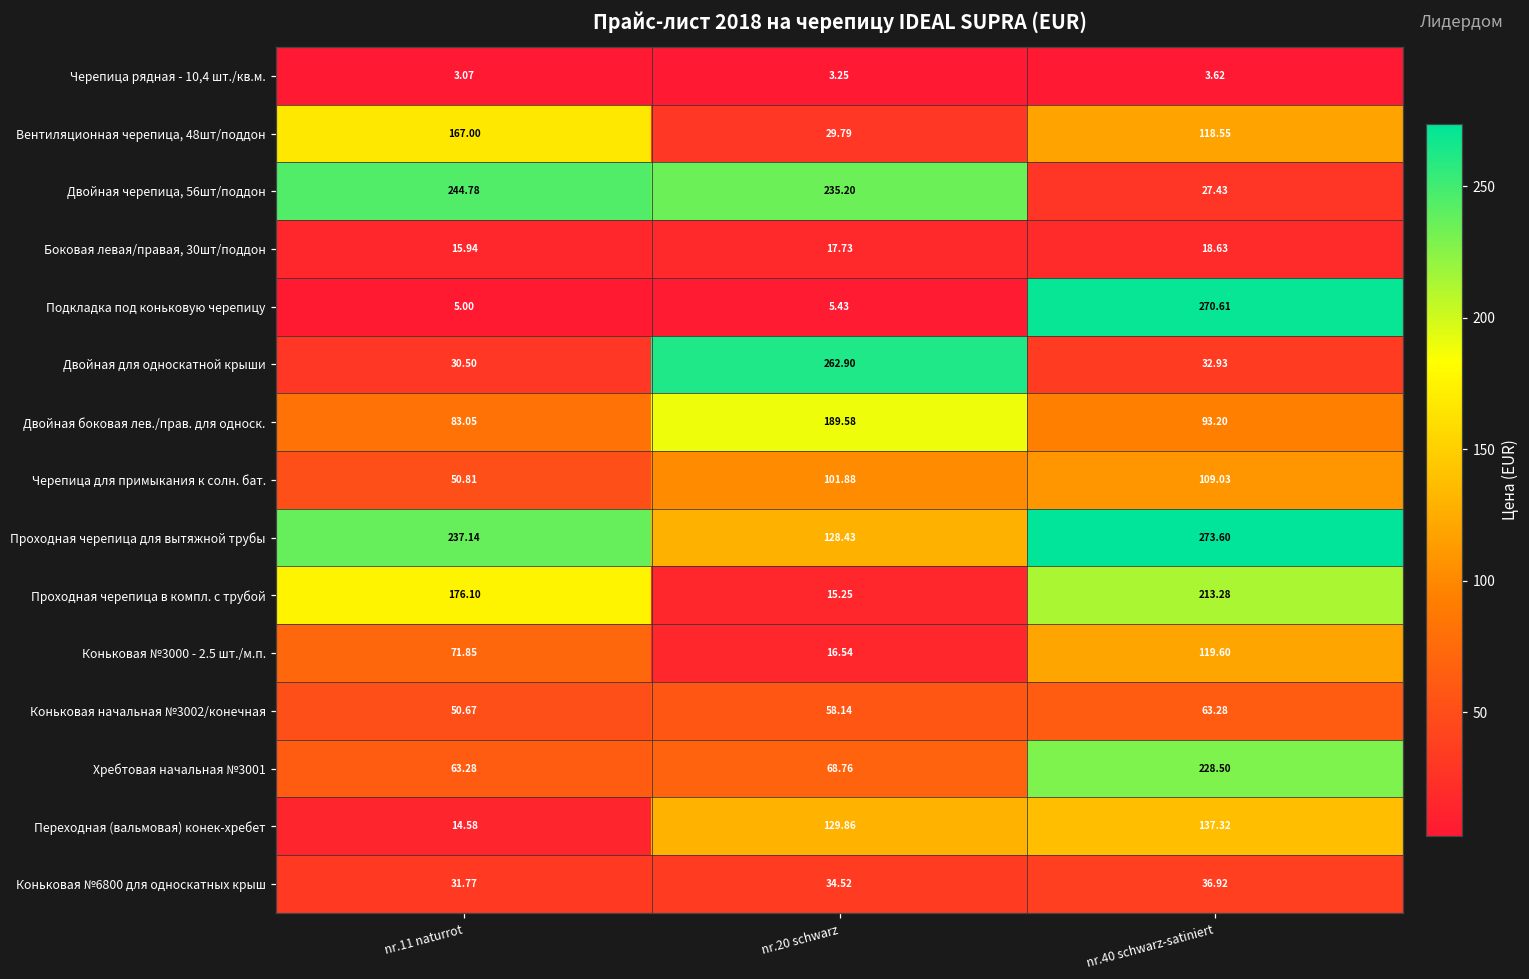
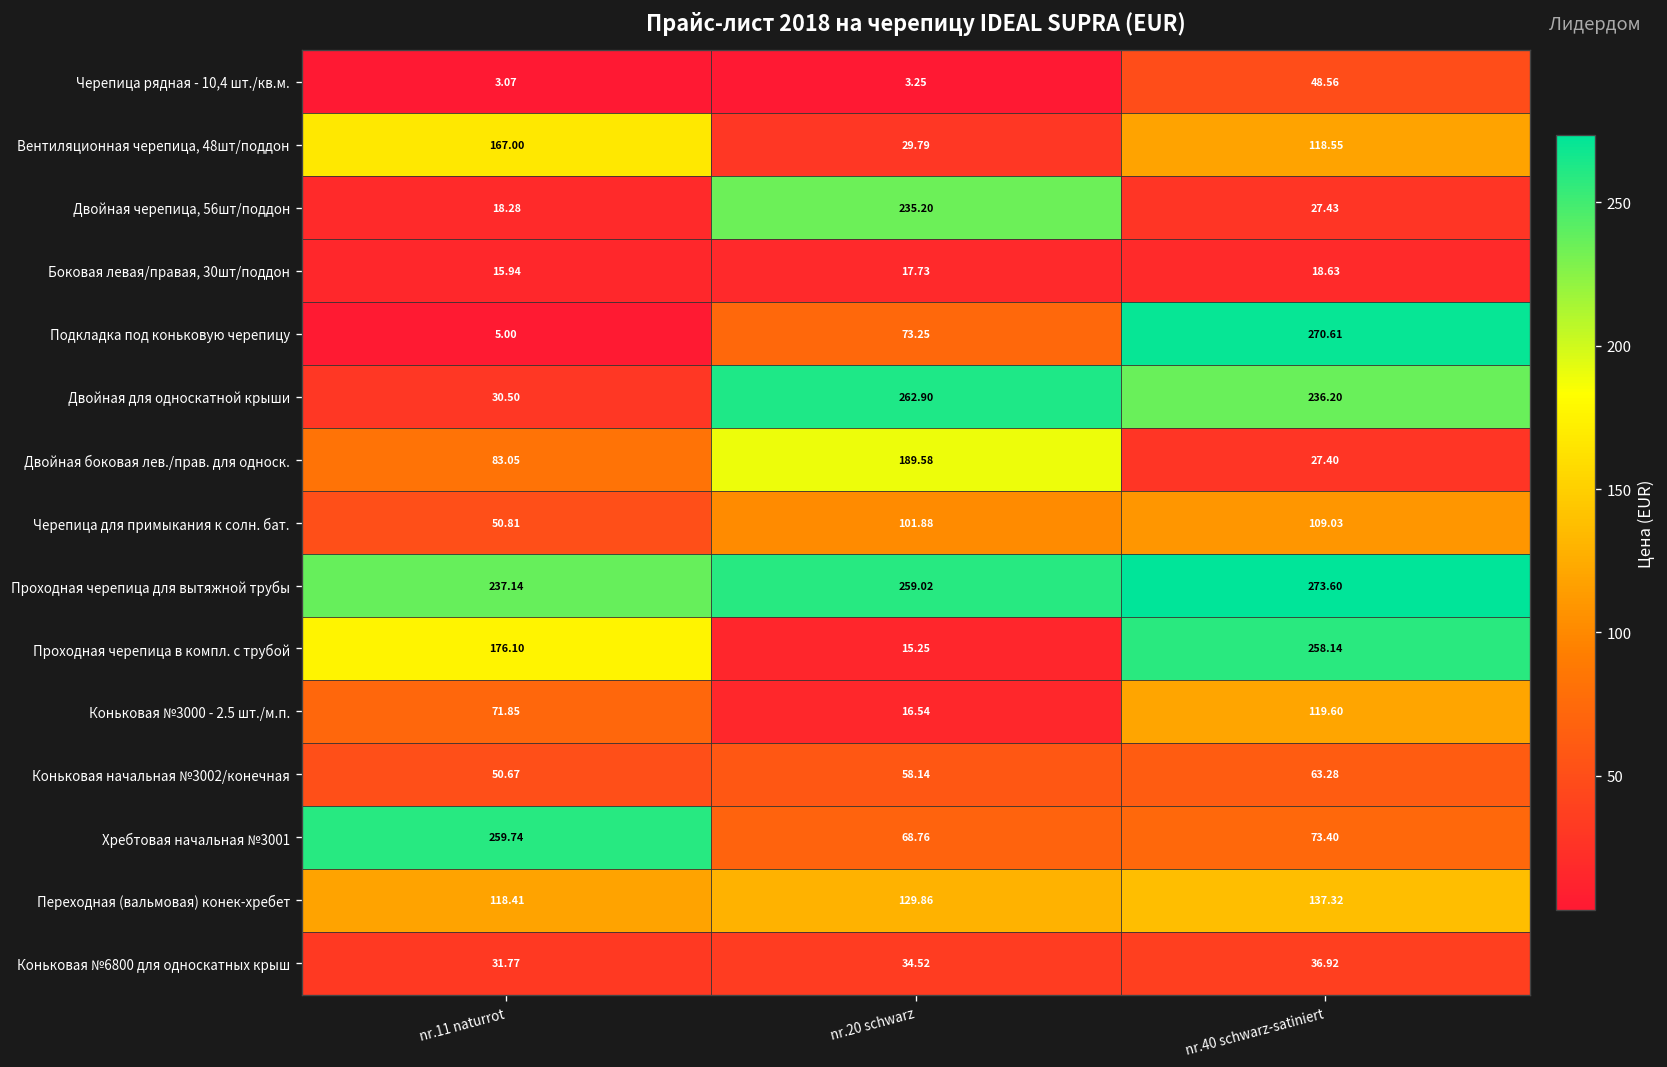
Черепица рядная - 10,4 шт./кв.м., nr.40 schwarz-satiniert: 3.62 -> 48.56
Двойная черепица, 56шт/поддон, nr.11 naturrot: 244.78 -> 18.28
Подкладка под коньковую черепицу, nr.20 schwarz: 5.43 -> 73.25
Двойная для односкатной крыши, nr.40 schwarz-satiniert: 32.93 -> 236.20
Двойная боковая лев./прав. для односк., nr.40 schwarz-satiniert: 93.20 -> 27.40
Проходная черепица для вытяжной трубы, nr.20 schwarz: 128.43 -> 259.02
Проходная черепица в компл. с трубой, nr.40 schwarz-satiniert: 213.28 -> 258.14
Хребтовая начальная №3001, nr.11 naturrot: 63.28 -> 259.74
Хребтовая начальная №3001, nr.40 schwarz-satiniert: 228.50 -> 73.40
Переходная (вальмовая) конек-хребет, nr.11 naturrot: 14.58 -> 118.41
